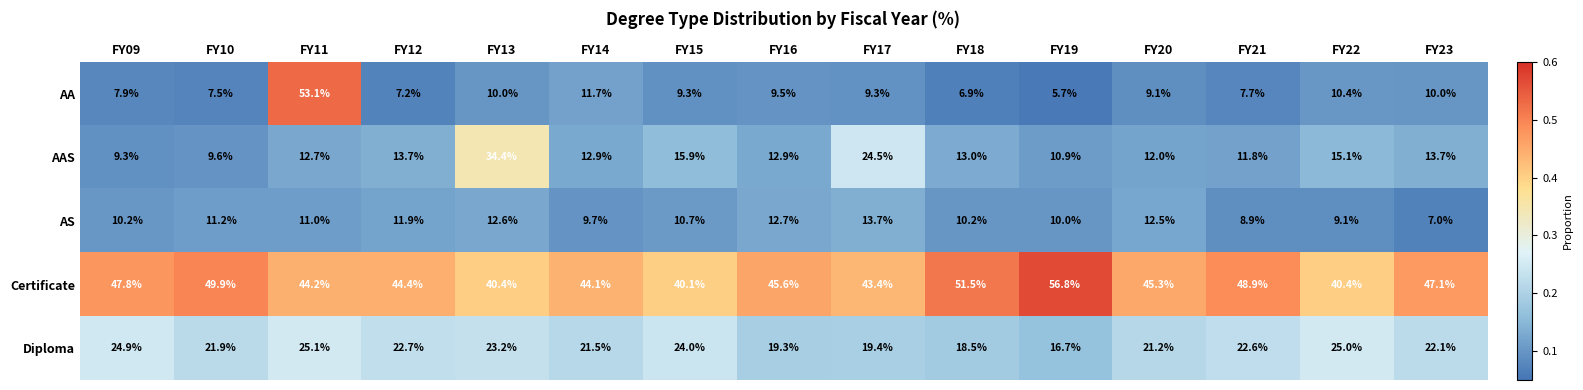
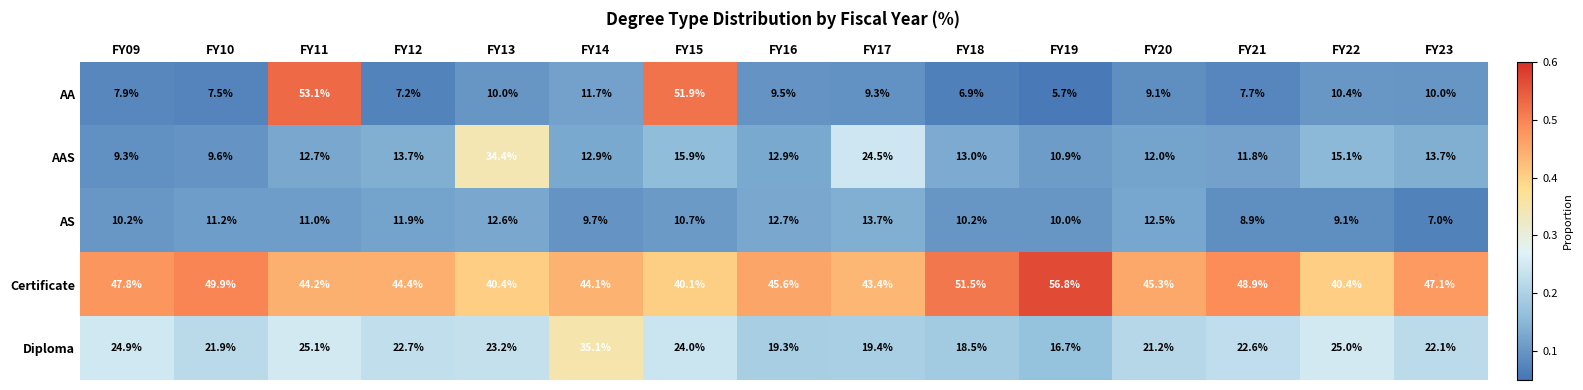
AA, FY15: 9.3% -> 51.9%
Diploma, FY14: 21.5% -> 35.1%
